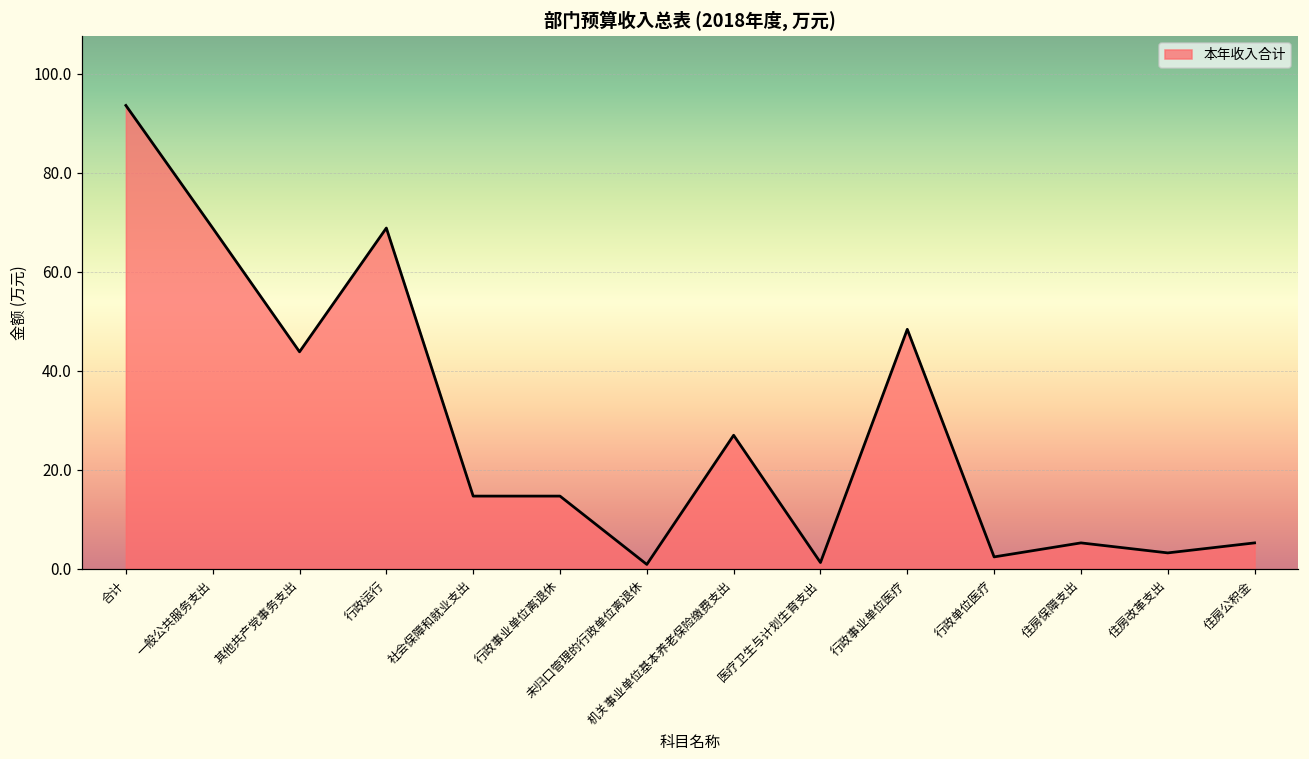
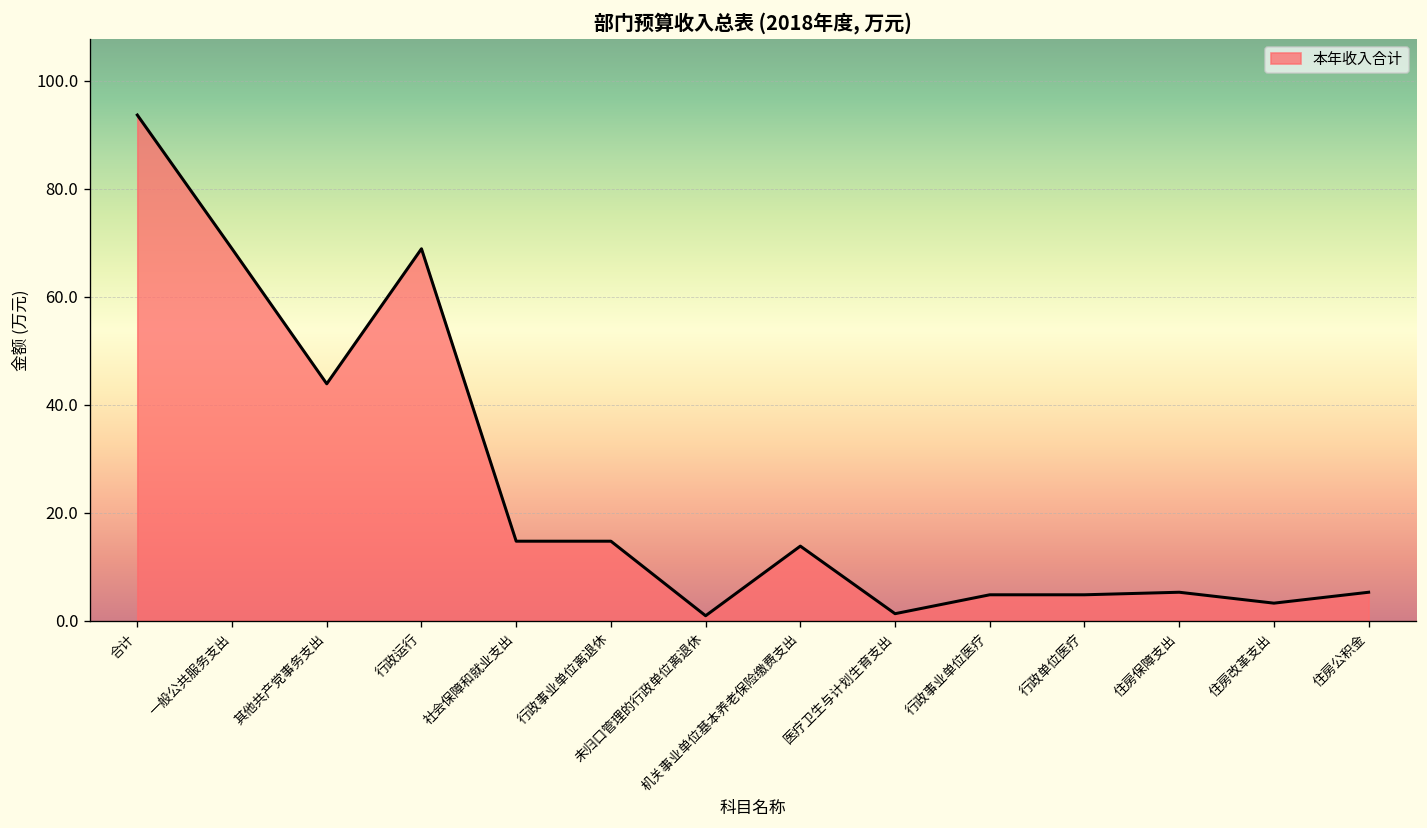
机关事业单位基本养老保险缴费支出: 27 -> 14
行政事业单位医疗: 48 -> 5
行政单位医疗: 2 -> 5
